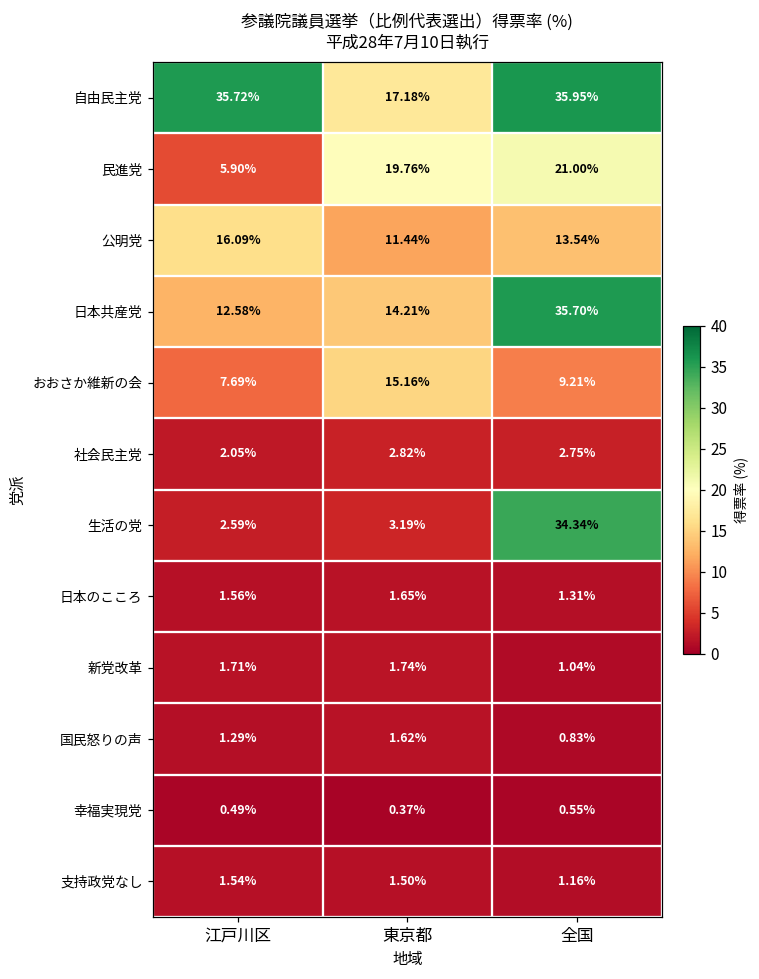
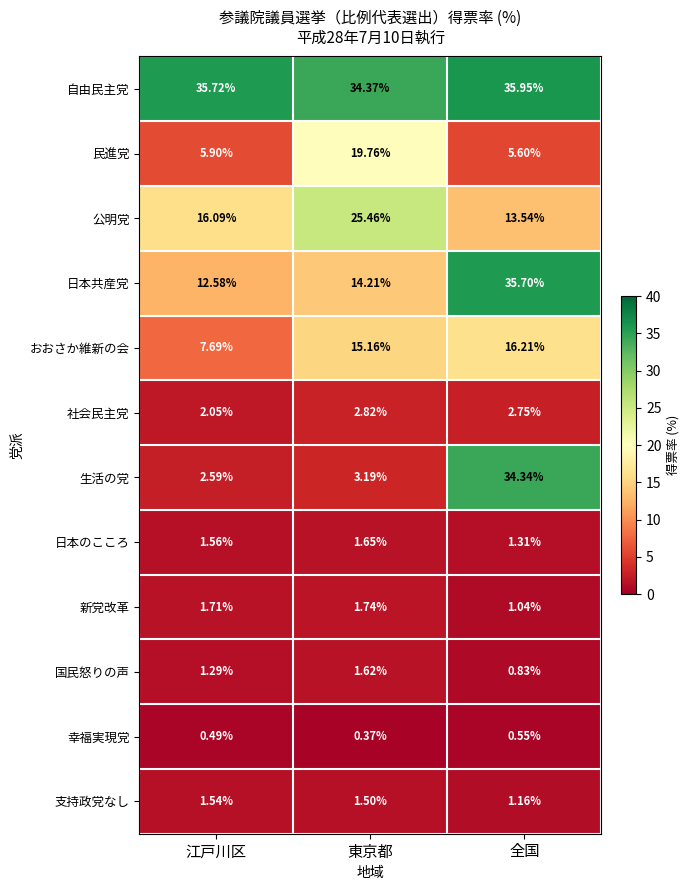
自由民主党, 東京都: 17.18% -> 34.37%
民進党, 全国: 21.00% -> 5.60%
公明党, 東京都: 11.44% -> 25.46%
おおさか維新の会, 全国: 9.21% -> 16.21%
